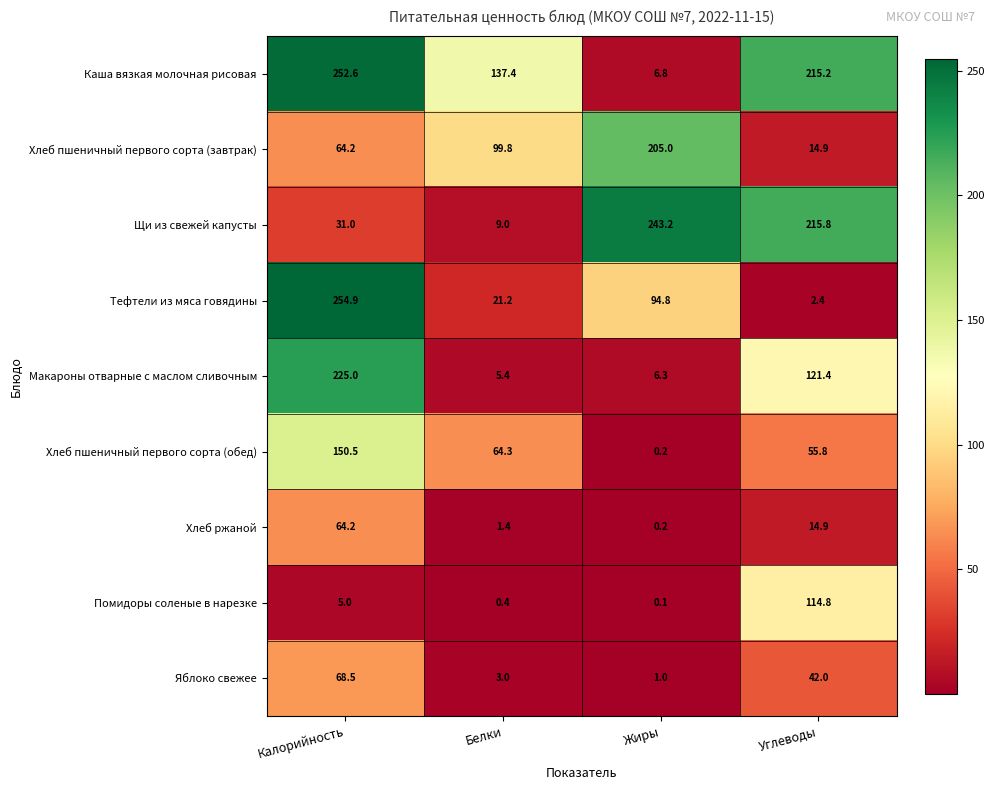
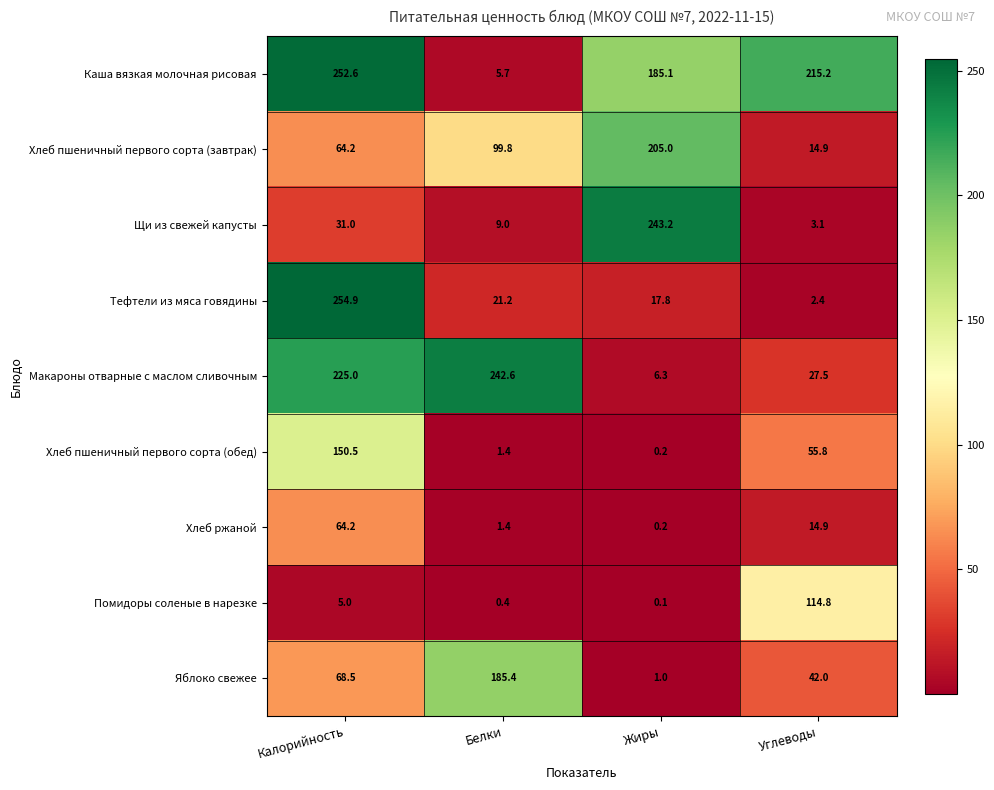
Каша вязкая молочная рисовая, Белки: 137.4 -> 5.7
Каша вязкая молочная рисовая, Жиры: 6.8 -> 185.1
Щи из свежей капусты, Углеводы: 215.8 -> 3.1
Тефтели из мяса говядины, Жиры: 94.8 -> 17.8
Макароны отварные с маслом сливочным, Белки: 5.4 -> 242.6
Макароны отварные с маслом сливочным, Углеводы: 121.4 -> 27.5
Хлеб пшеничный первого сорта (обед), Белки: 64.3 -> 1.4
Яблоко свежее, Белки: 3.0 -> 185.4
